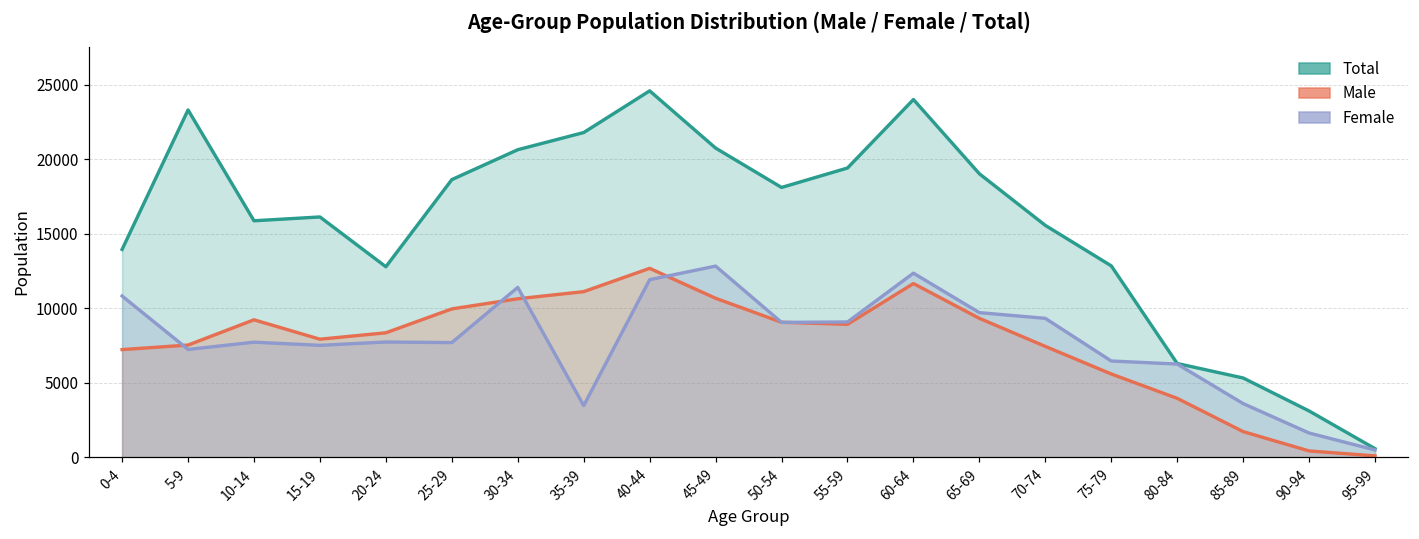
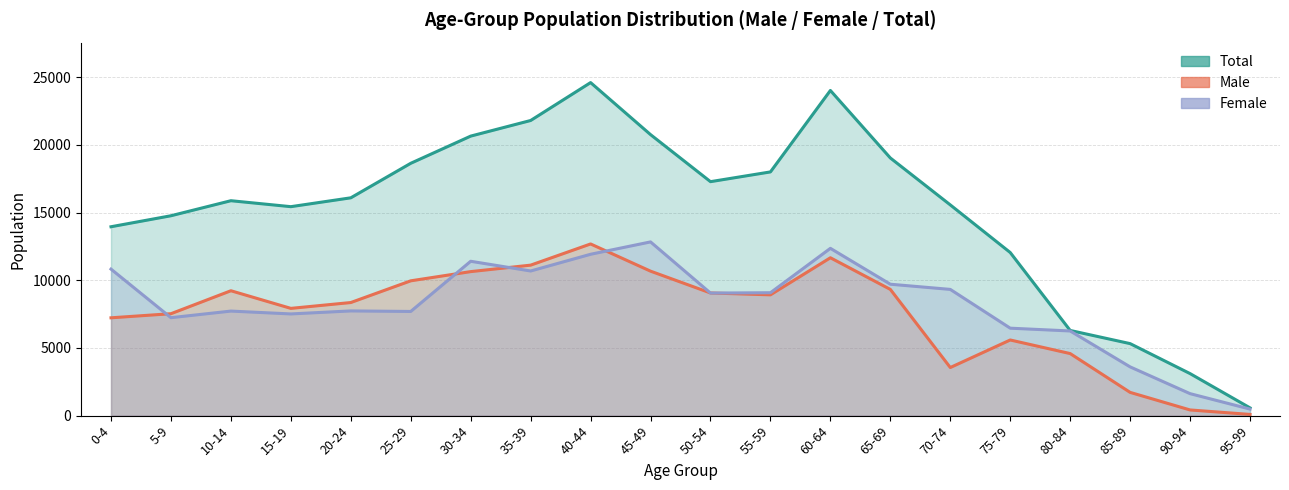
Total, 5-9: 23300 -> 14800
Total, 15-19: 16100 -> 15400
Total, 20-24: 12800 -> 16100
Female, 35-39: 3500 -> 10700
Total, 50-54: 18100 -> 17300
Total, 55-59: 19400 -> 18000
Male, 70-74: 7400 -> 3600
Total, 75-79: 12800 -> 12000
Male, 80-84: 4000 -> 4600
